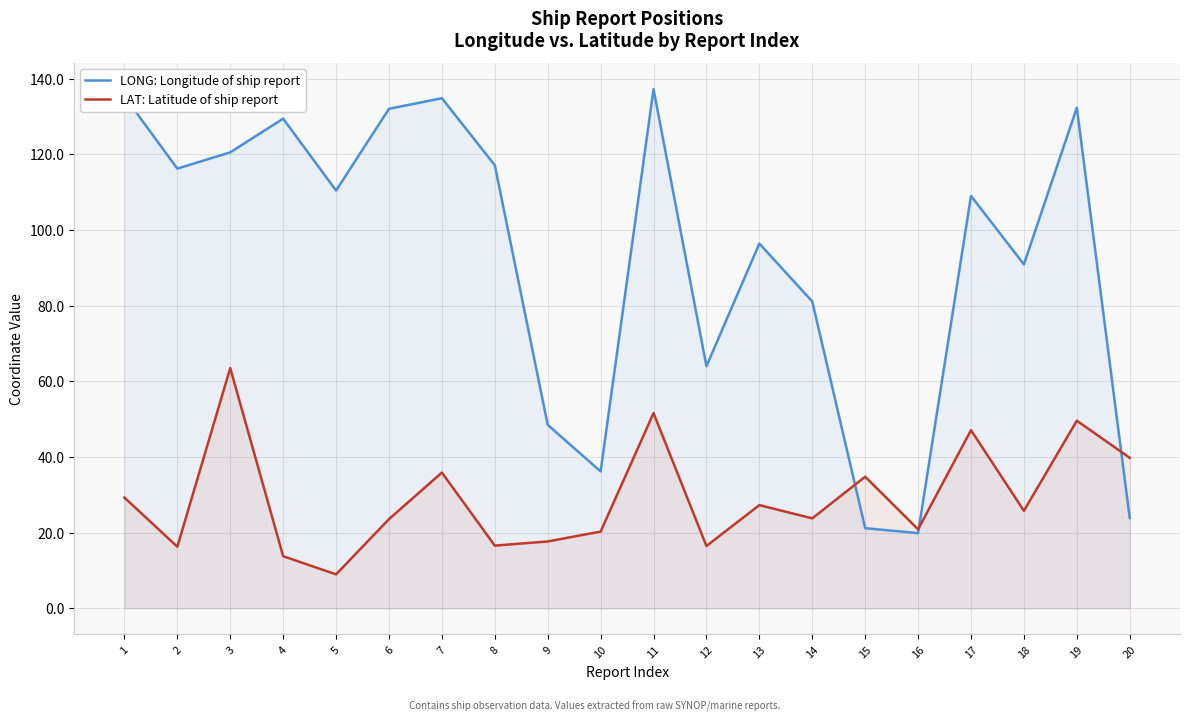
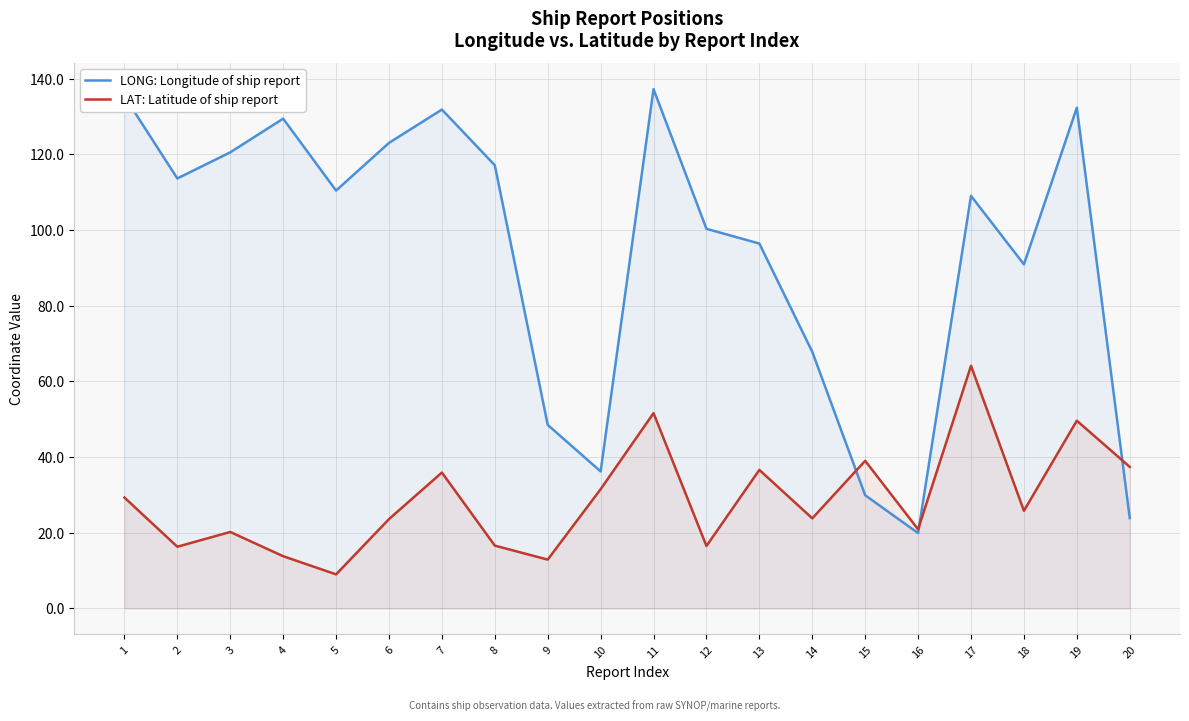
LONG: Longitude of ship report, 2: 116 -> 114
LAT: Latitude of ship report, 3: 64 -> 20
LONG: Longitude of ship report, 6: 132 -> 123
LONG: Longitude of ship report, 7: 135 -> 132
LAT: Latitude of ship report, 9: 18 -> 13
LAT: Latitude of ship report, 10: 20 -> 32
LONG: Longitude of ship report, 12: 64 -> 100
LAT: Latitude of ship report, 13: 27 -> 37
LONG: Longitude of ship report, 14: 81 -> 68
LONG: Longitude of ship report, 15: 21 -> 30
LAT: Latitude of ship report, 15: 35 -> 39
LAT: Latitude of ship report, 17: 47 -> 64
LAT: Latitude of ship report, 20: 40 -> 37
